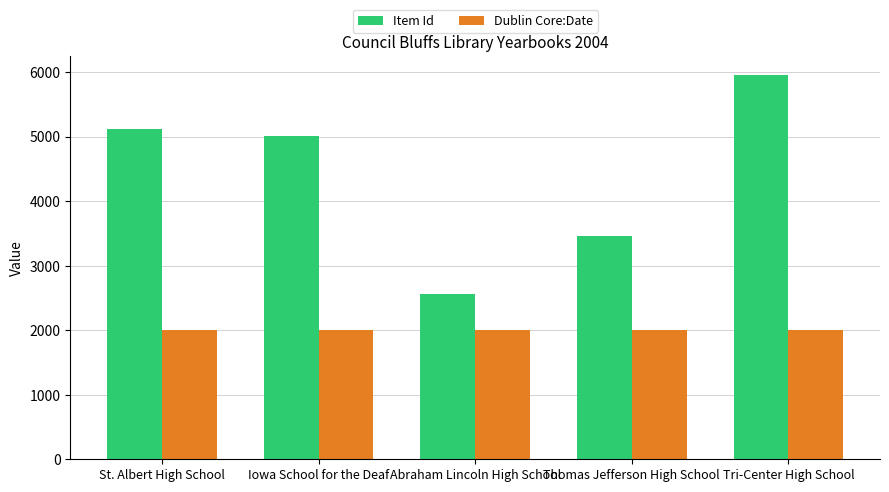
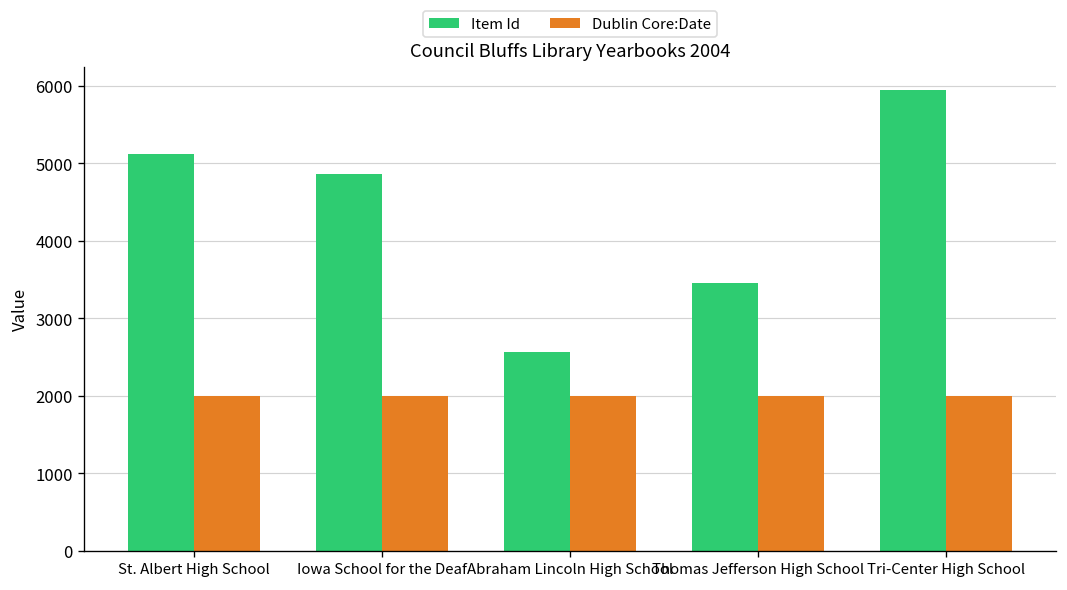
Item Id, Iowa School for the Deaf: 5000 -> 4900
